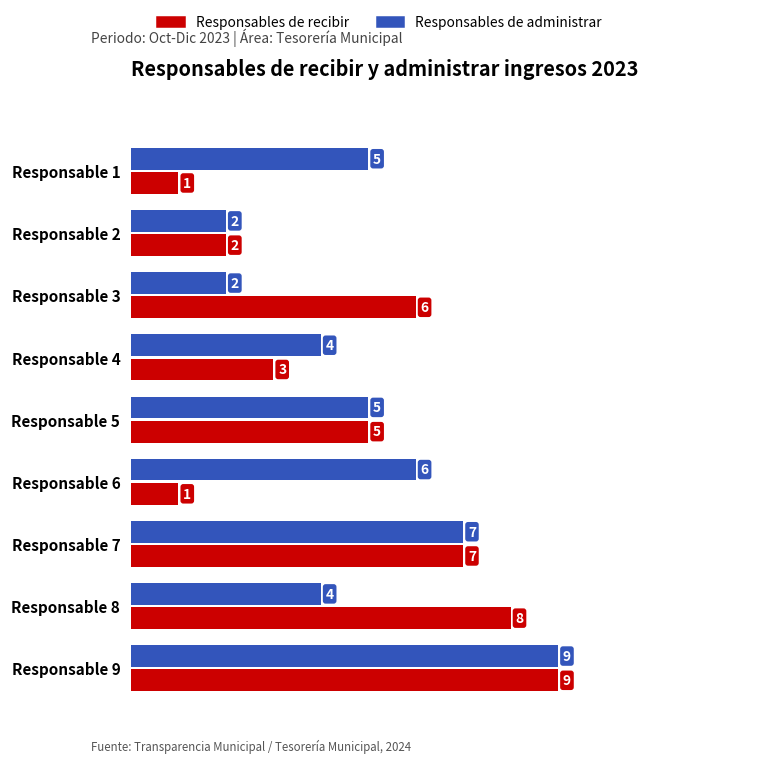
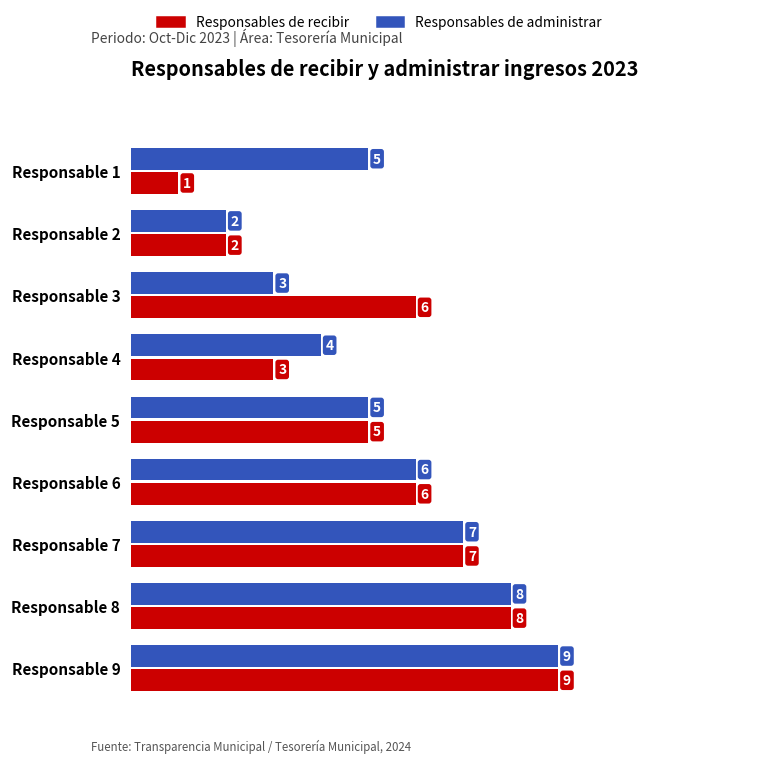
Responsables de administrar, Responsable 3: 2 -> 3
Responsables de recibir, Responsable 6: 1 -> 6
Responsables de administrar, Responsable 8: 4 -> 8
